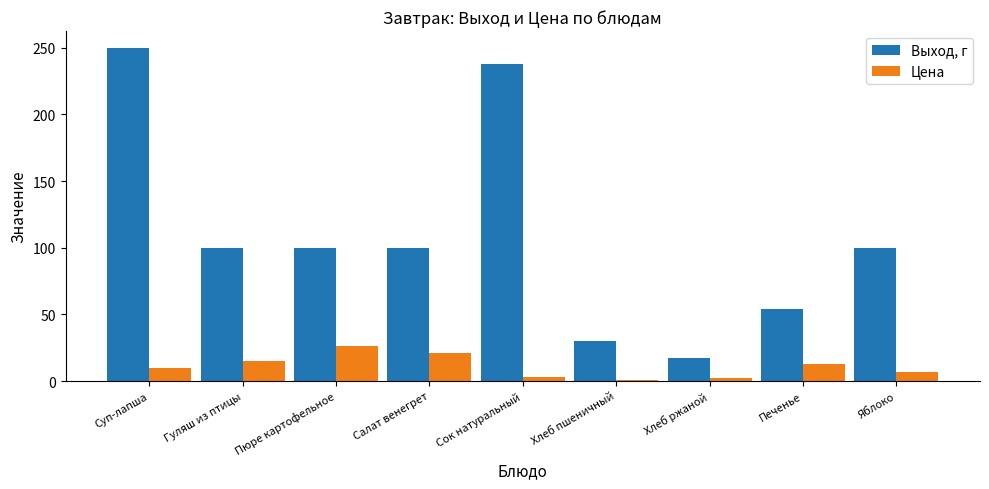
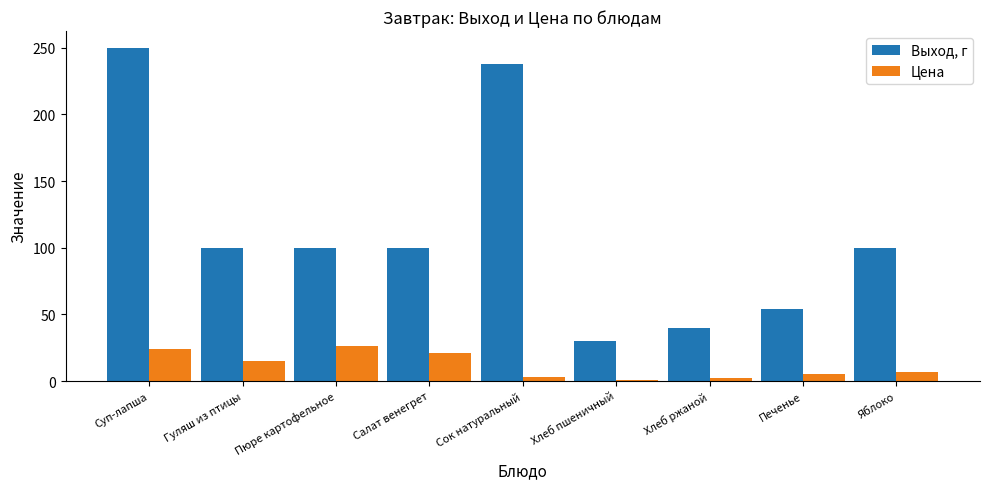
Цена, Суп-лапша: 10 -> 24
Выход, г, Хлеб ржаной: 17 -> 40
Цена, Печенье: 13 -> 5
